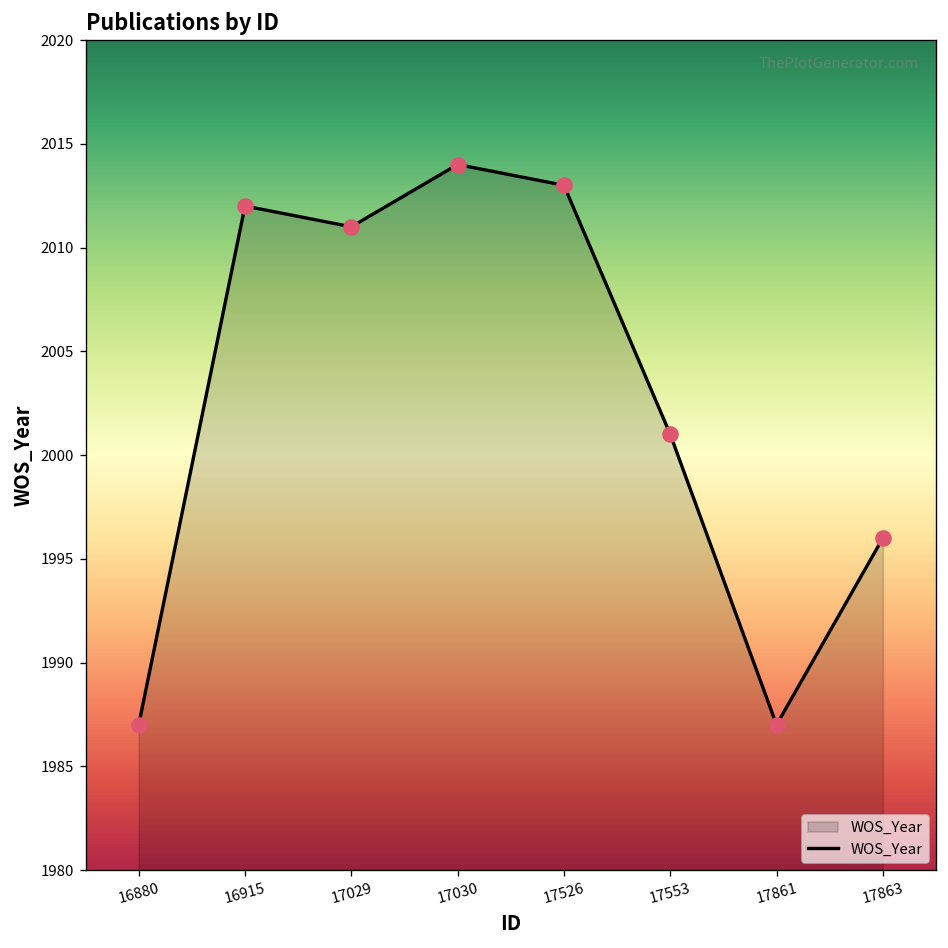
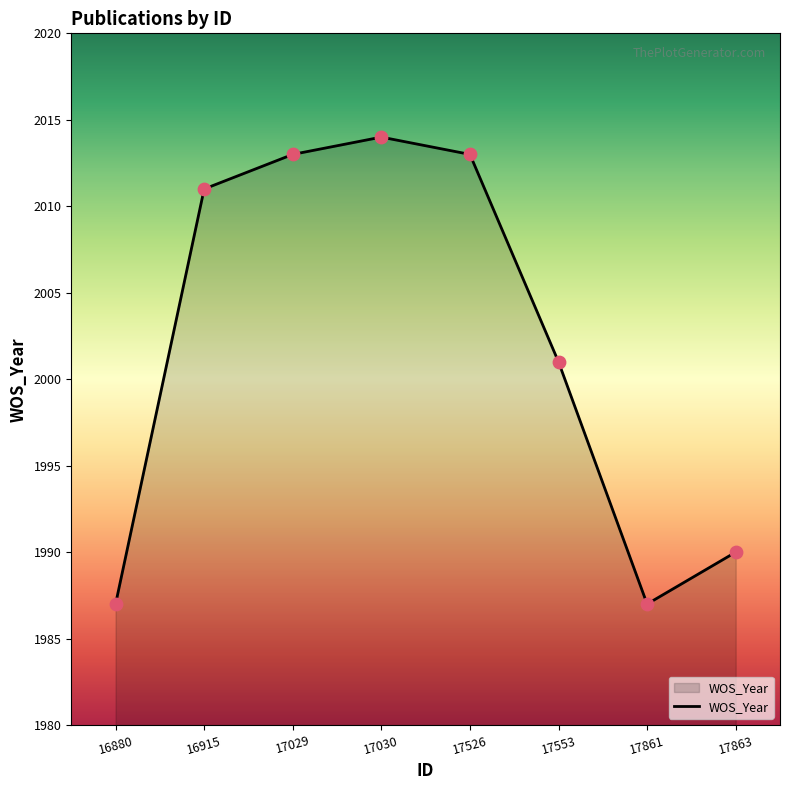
16915: 2012 -> 2011
17029: 2011 -> 2013
17863: 1996 -> 1990
